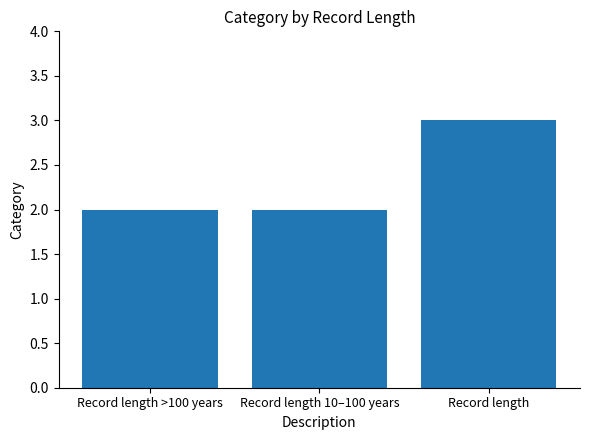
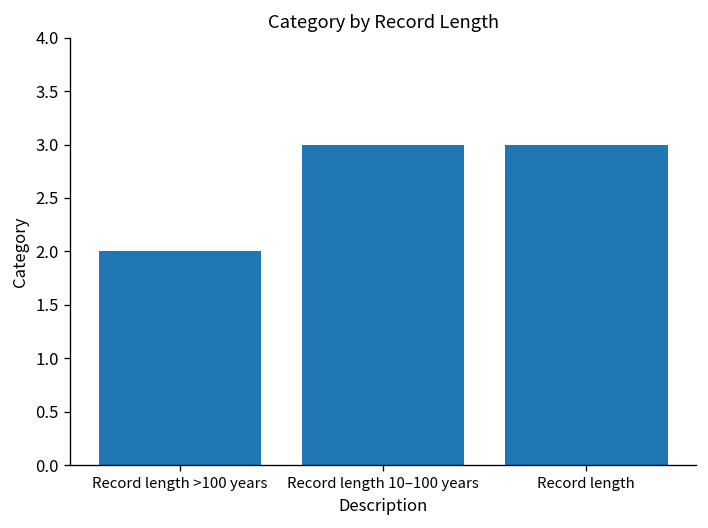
Record length 10–100 years: 2 -> 3
